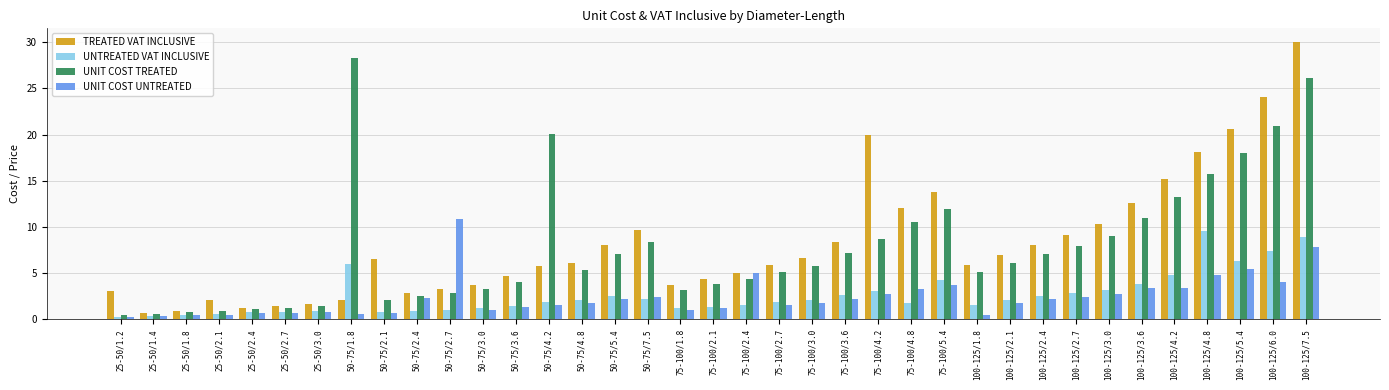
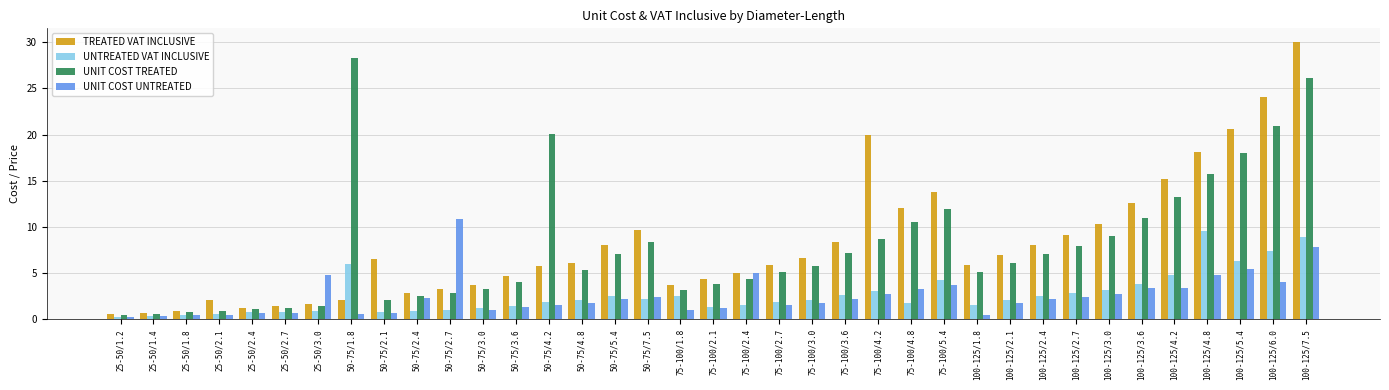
TREATED VAT INCLUSIVE, 25-50/1.2: 3 -> 1
UNIT COST UNTREATED, 25-50/3.0: 1 -> 5
UNTREATED VAT INCLUSIVE, 75-100/1.8: 1 -> 3
